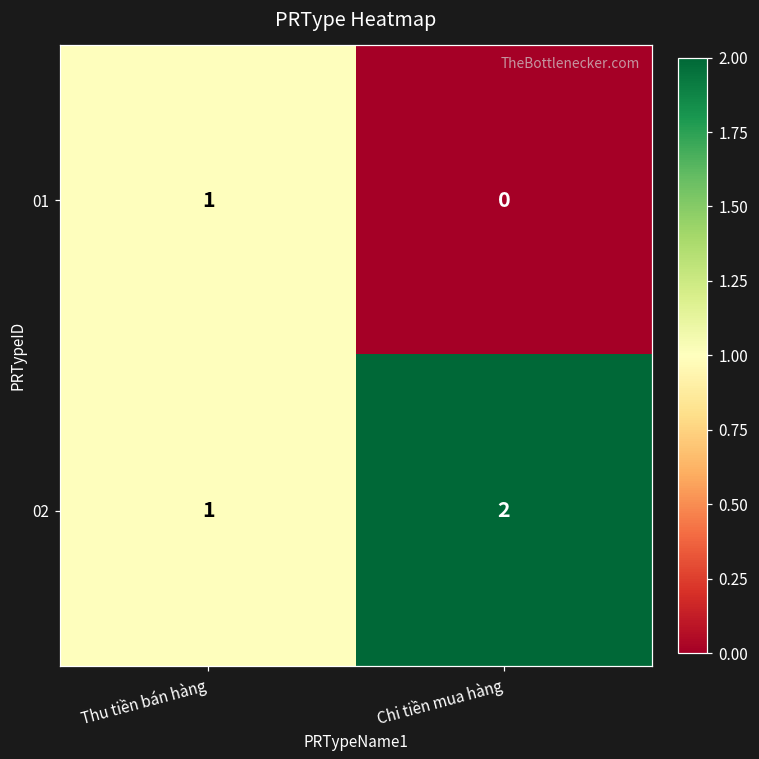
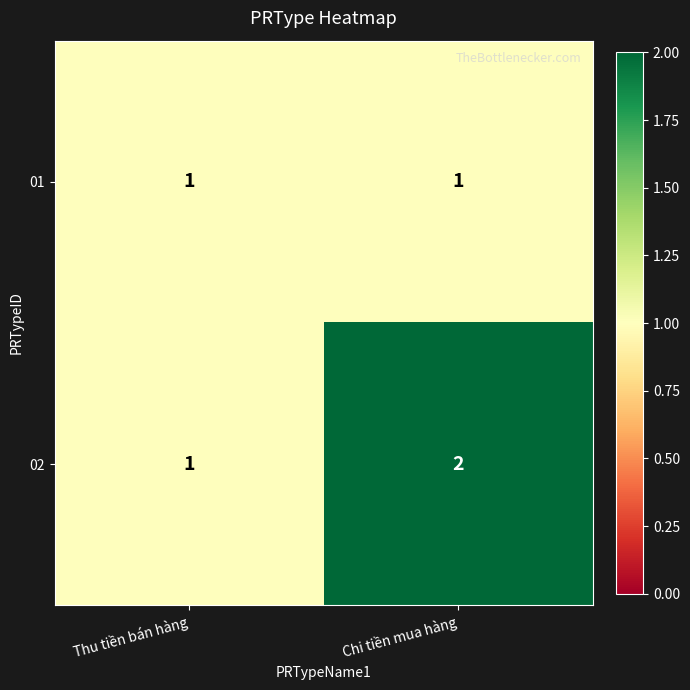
01, Chi tiền mua hàng: 0 -> 1
